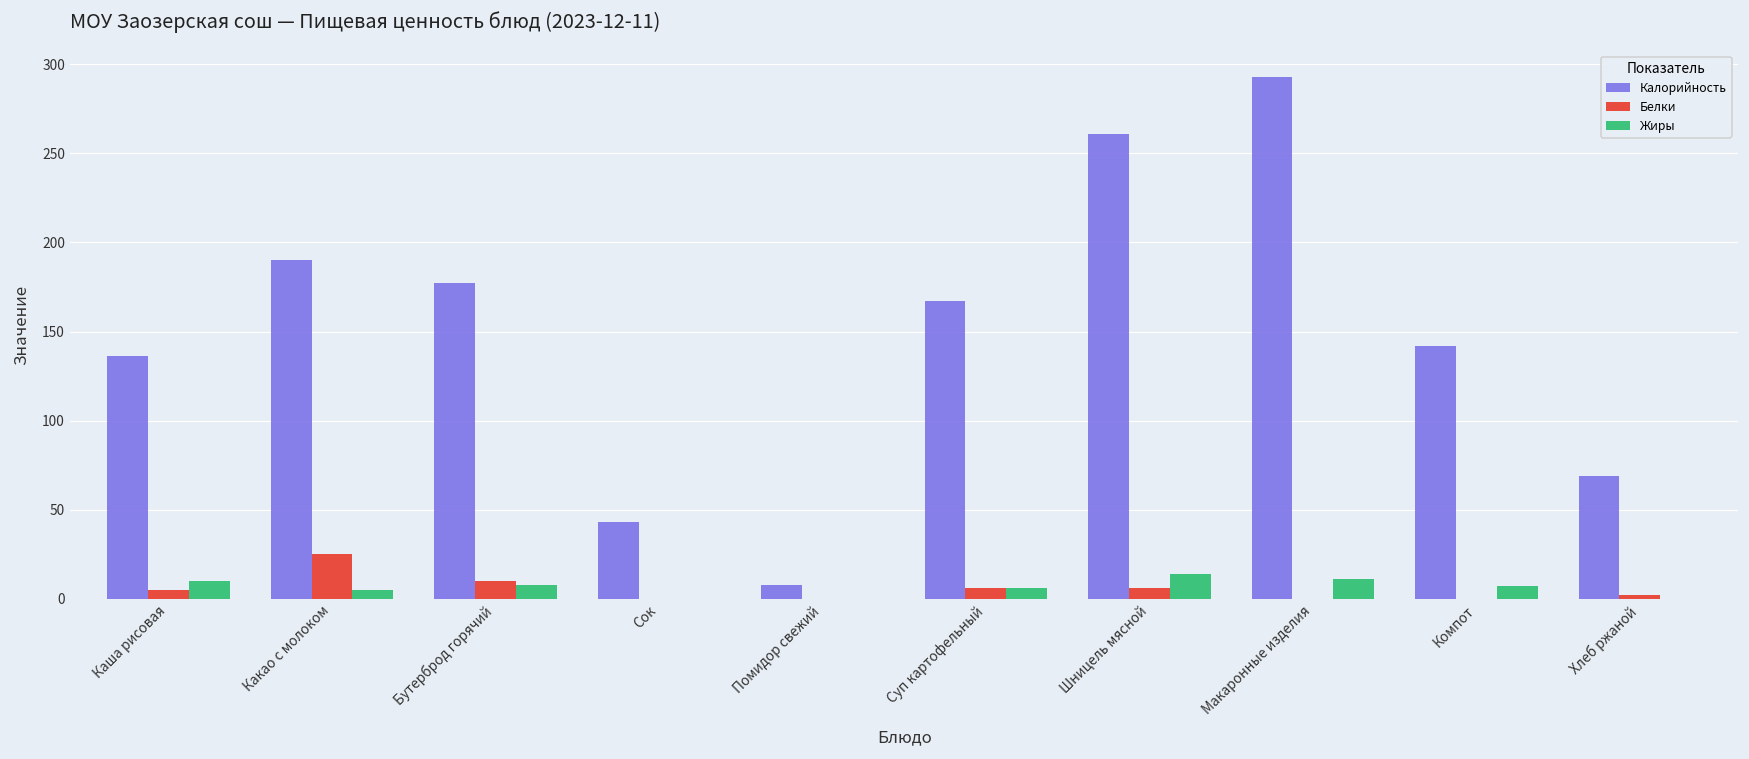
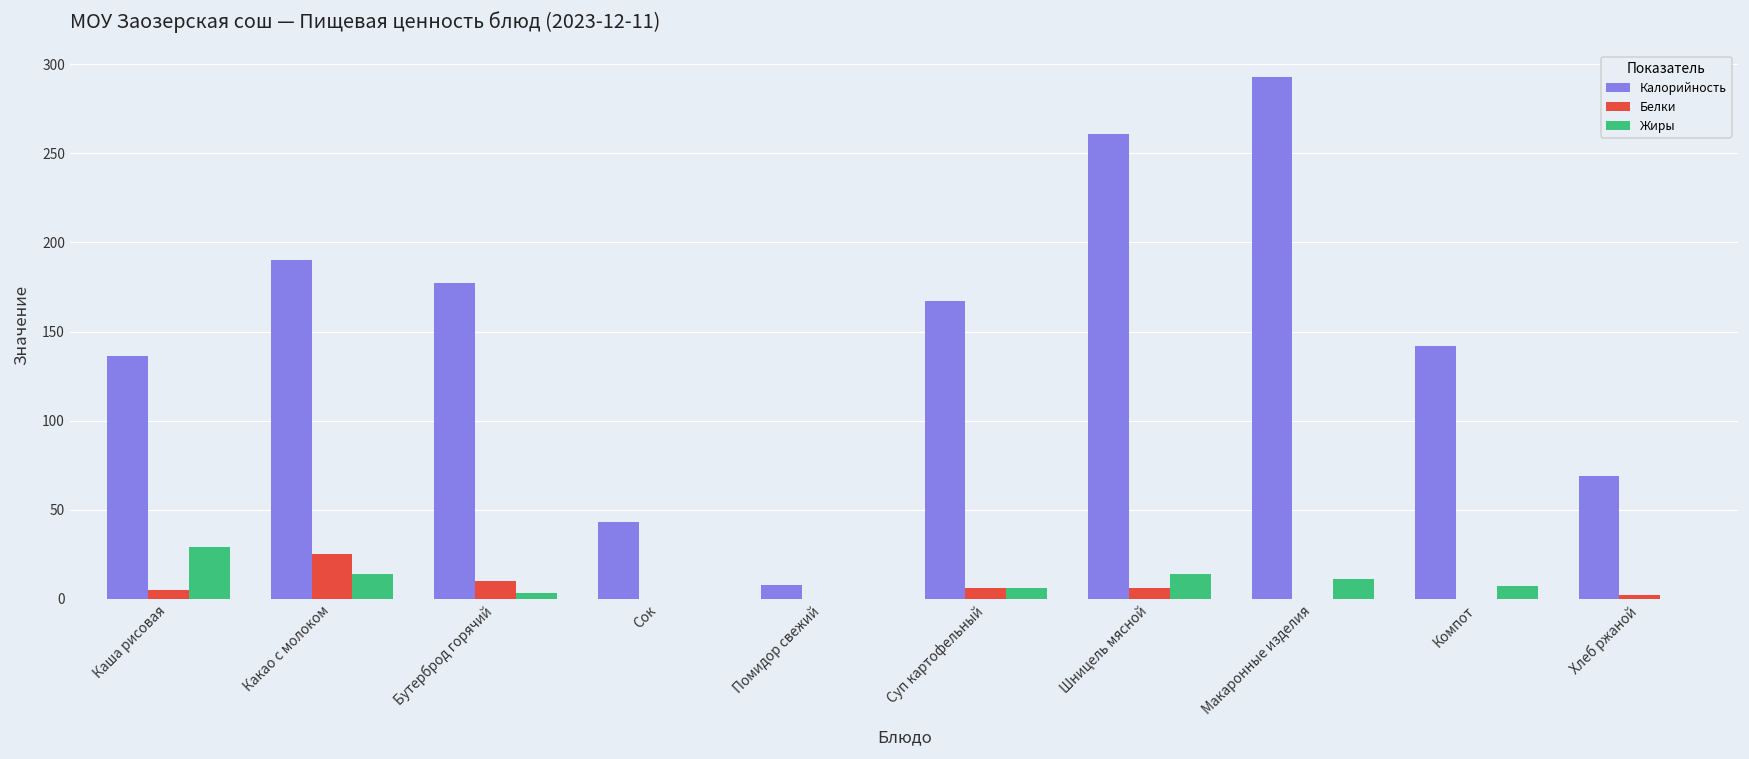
Жиры, Каша рисовая: 10 -> 29
Жиры, Какао с молоком: 5 -> 14
Жиры, Бутерброд горячий: 8 -> 3
